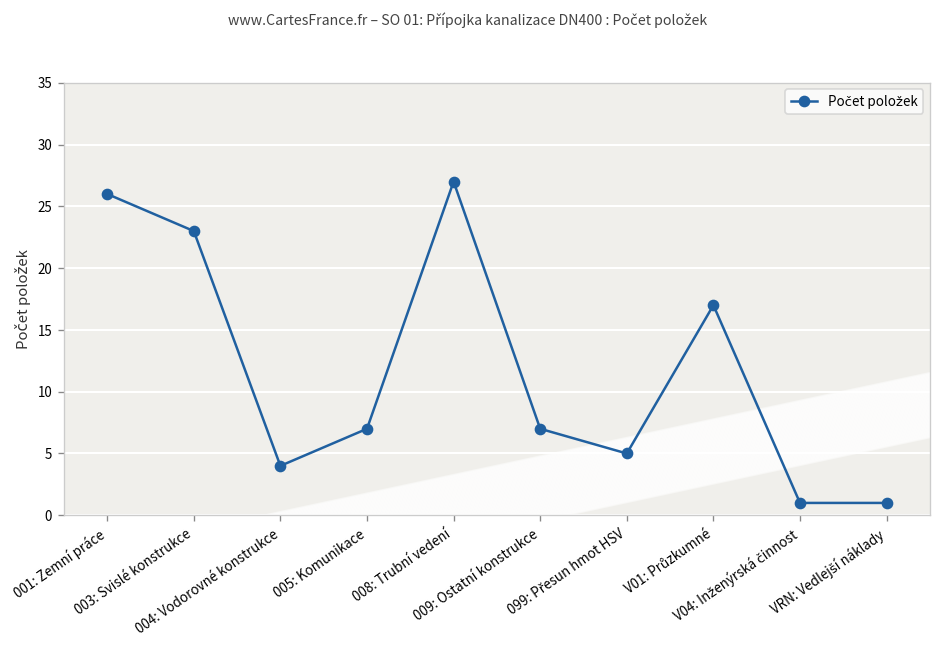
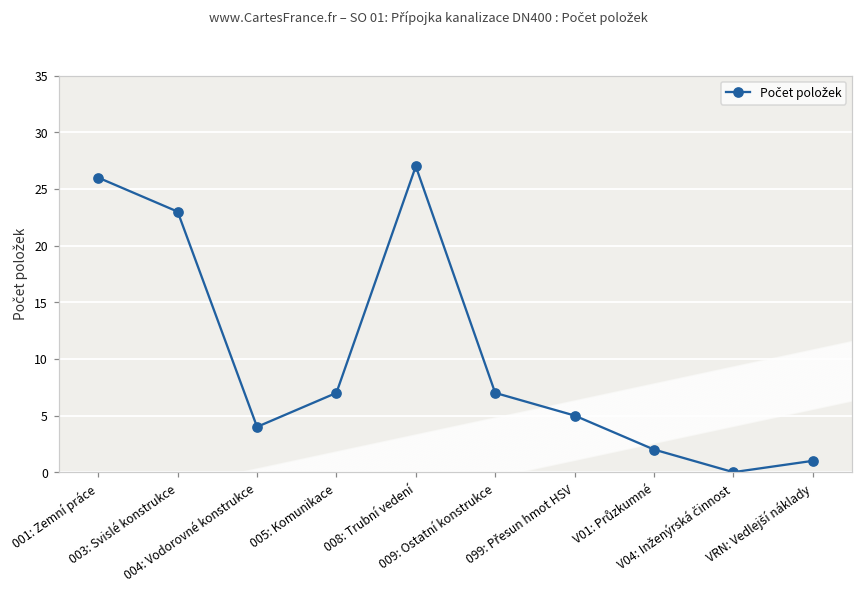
Počet položek, V01: Průzkumné: 17 -> 2
Počet položek, V04: Inženýrská činnost: 1 -> 0
